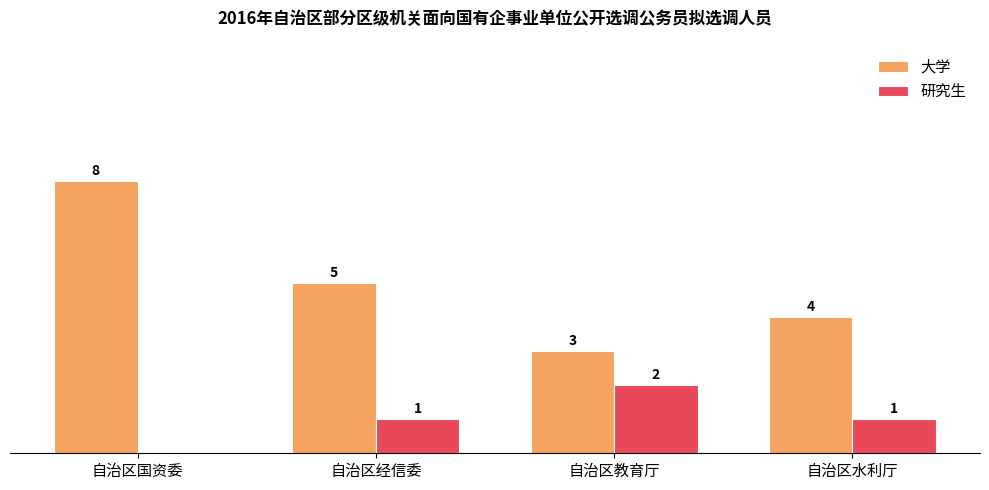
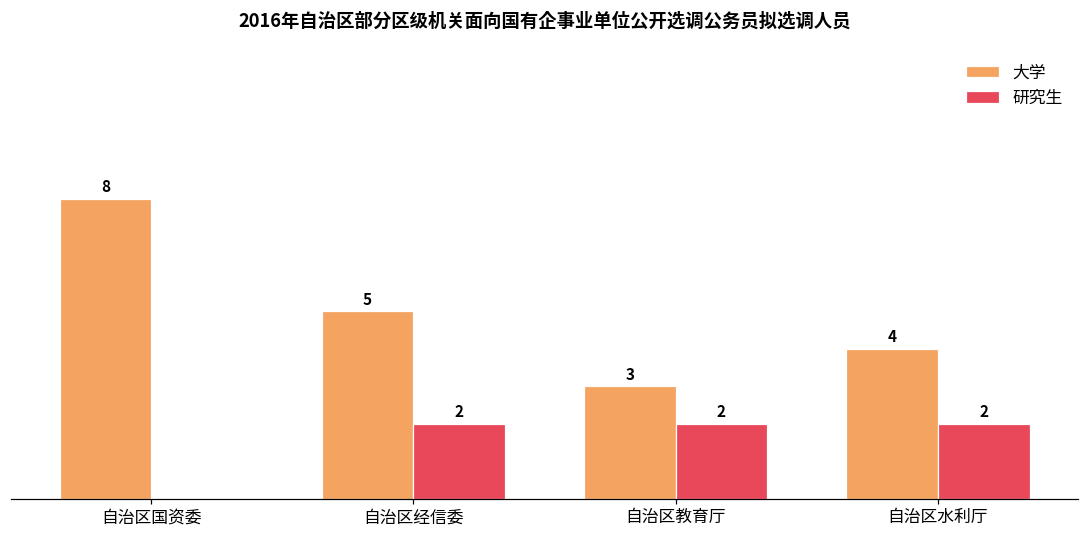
研究生, 自治区经信委: 1 -> 2
研究生, 自治区水利厅: 1 -> 2
